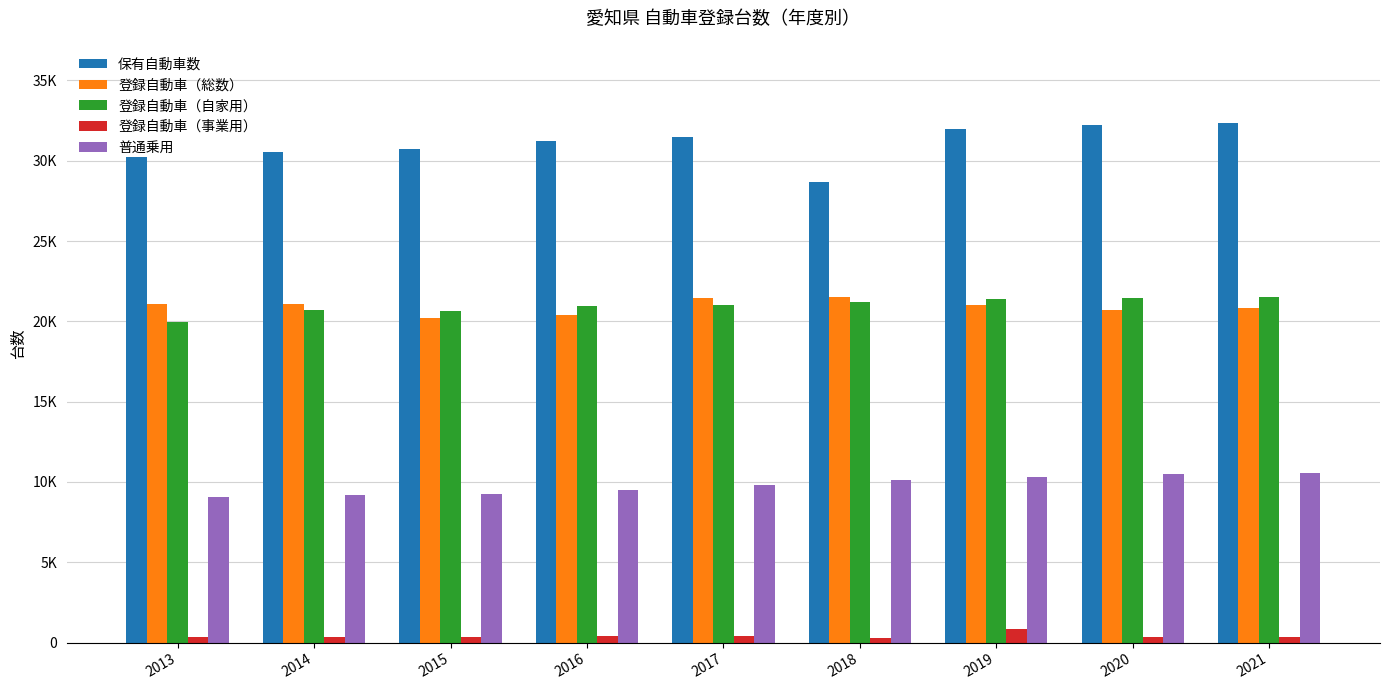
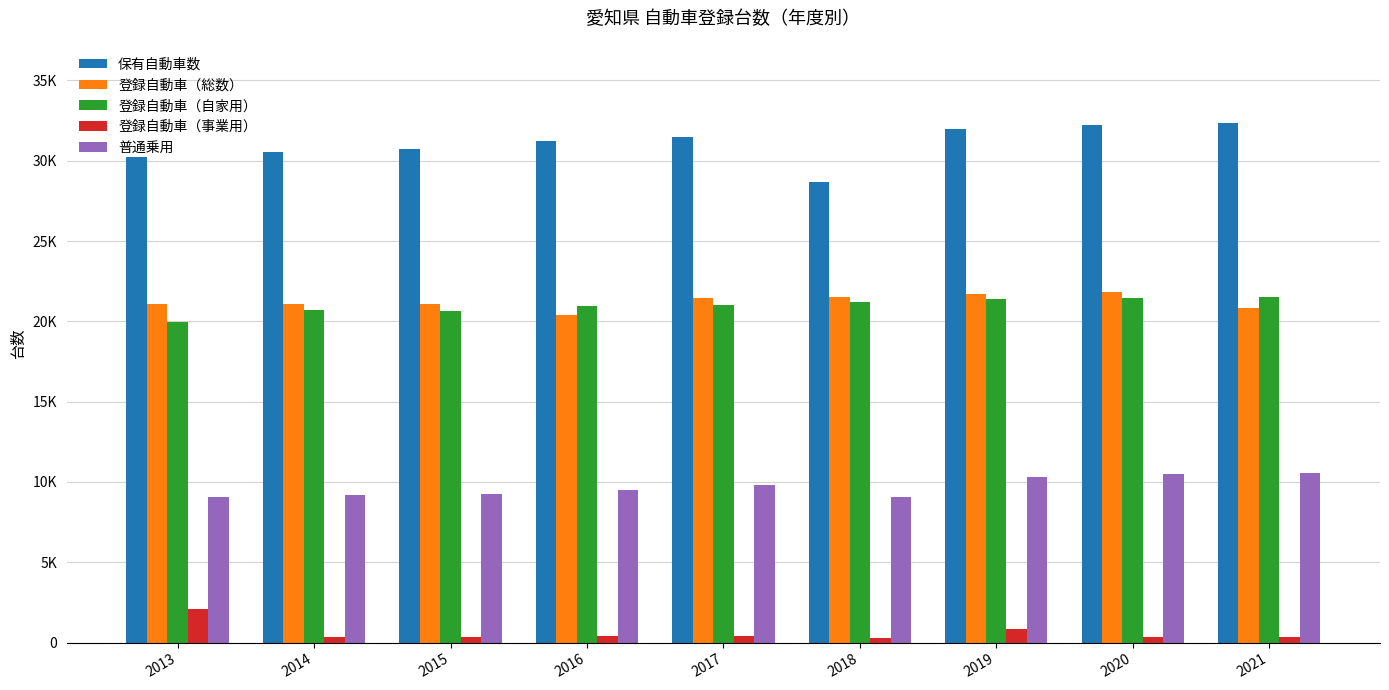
登録自動車（事業用）, 2013: 400 -> 2100
登録自動車（総数）, 2015: 20200 -> 21000
普通乗用, 2018: 10100 -> 9100
登録自動車（総数）, 2019: 21000 -> 21700
登録自動車（総数）, 2020: 20700 -> 21800
